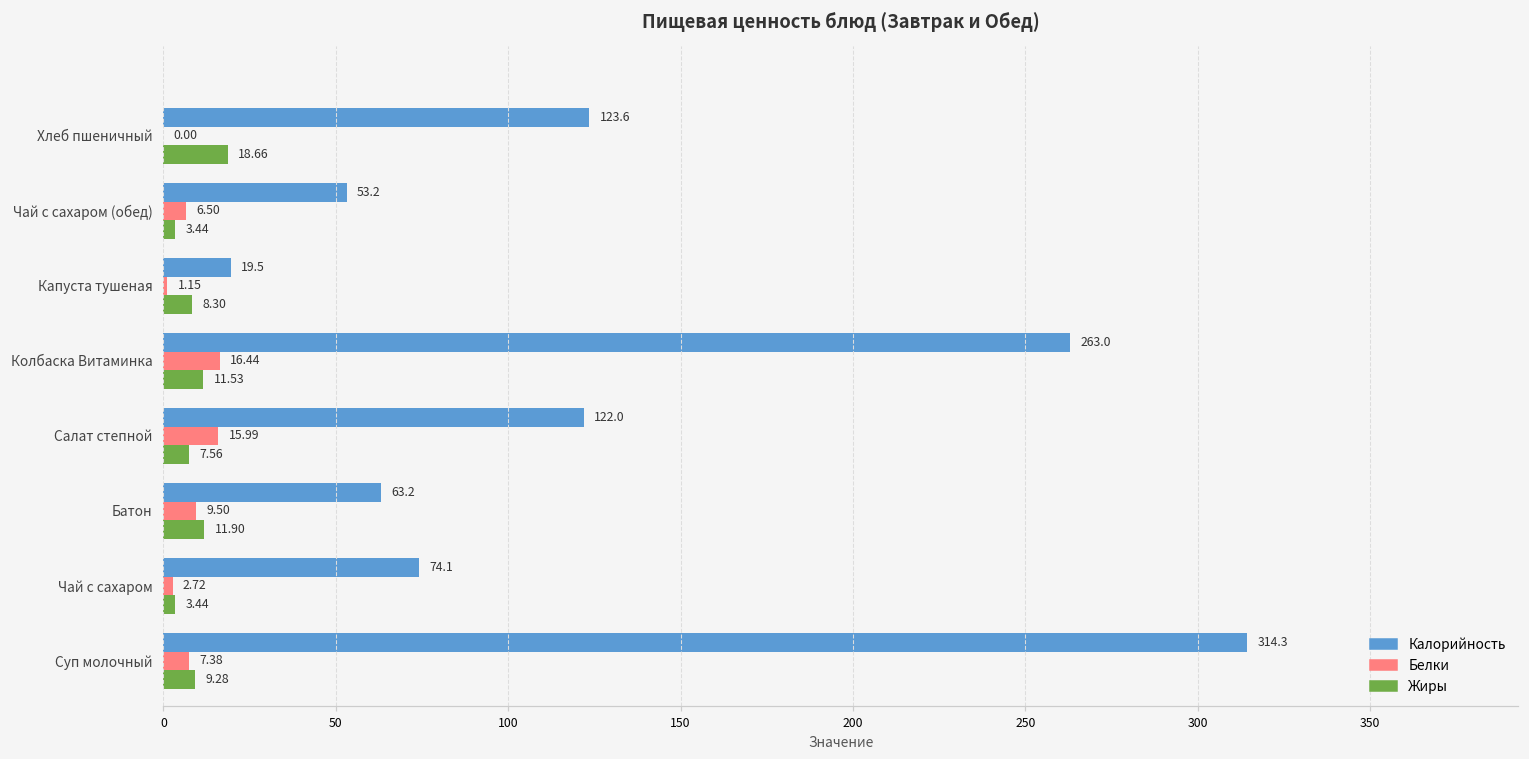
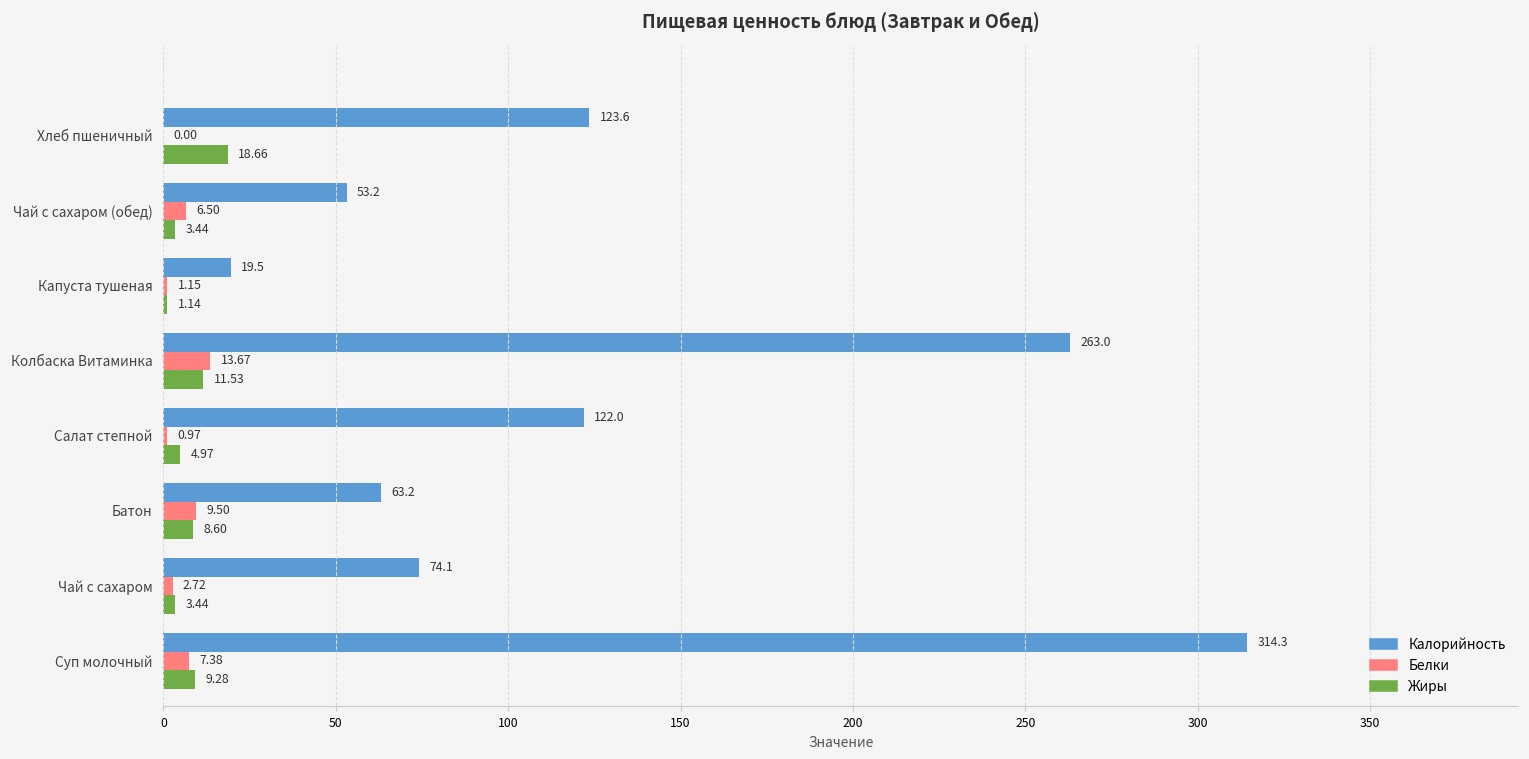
Жиры, Капуста тушеная: 8.30 -> 1.14
Белки, Колбаска Витаминка: 16.44 -> 13.67
Белки, Салат степной: 15.99 -> 0.97
Жиры, Салат степной: 7.56 -> 4.97
Жиры, Батон: 11.90 -> 8.60
